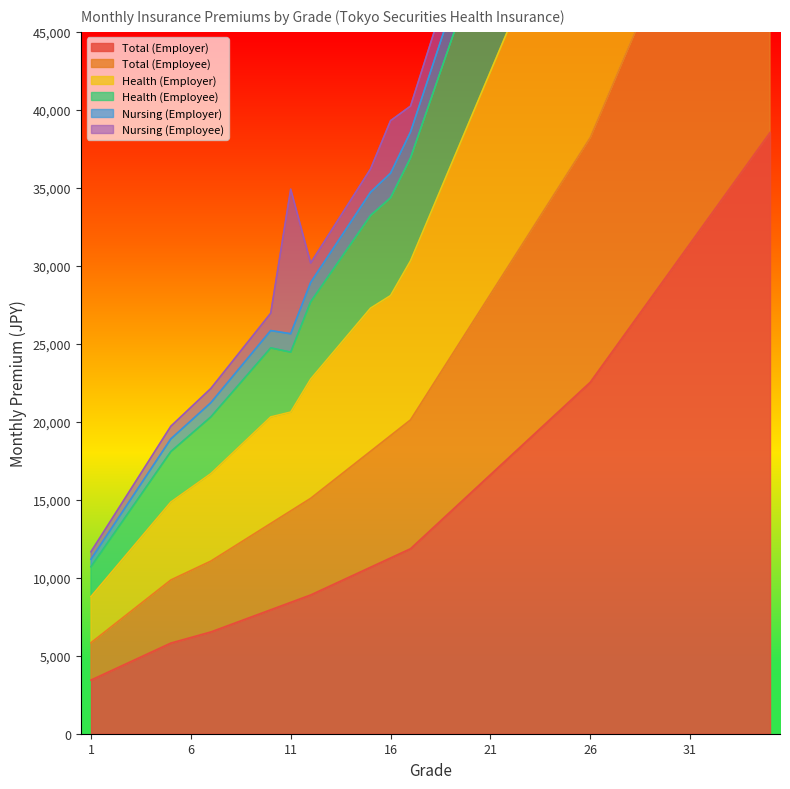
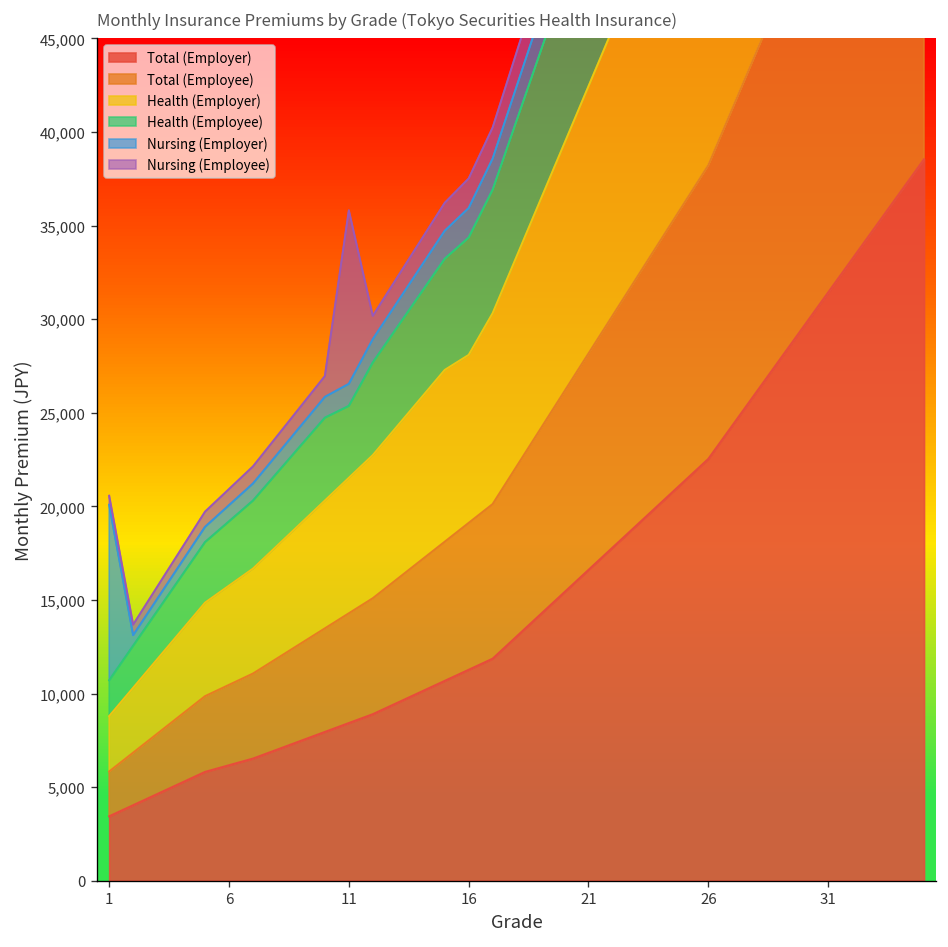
Nursing (Employer), 1: 500 -> 9,400
Health (Employer), 11: 6,300 -> 7,200
Nursing (Employee), 16: 3,400 -> 1,600
